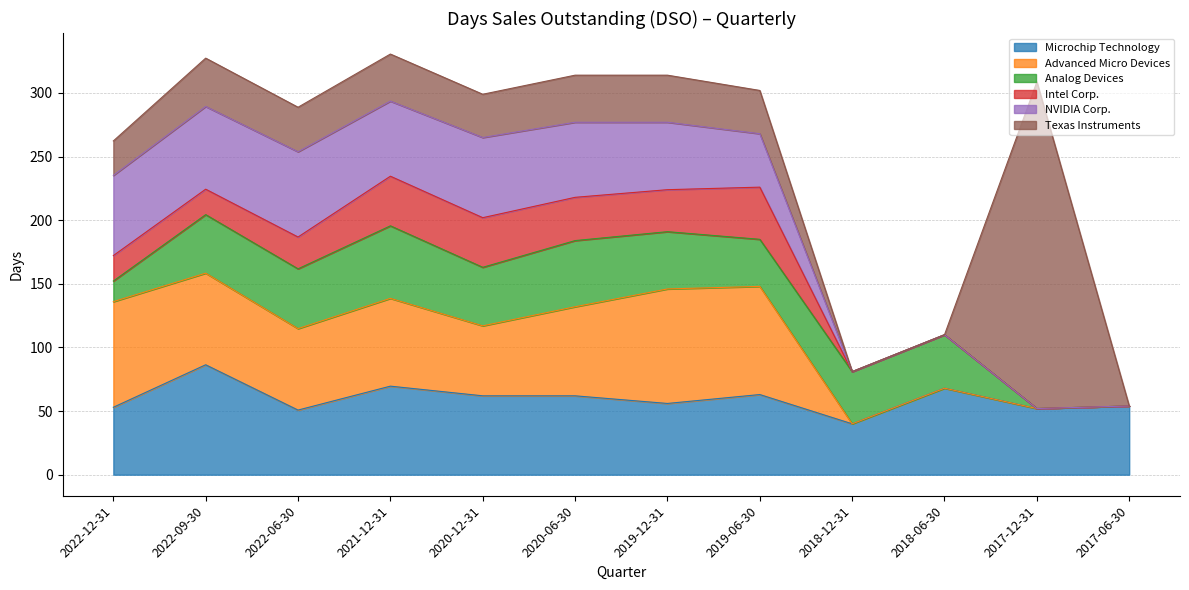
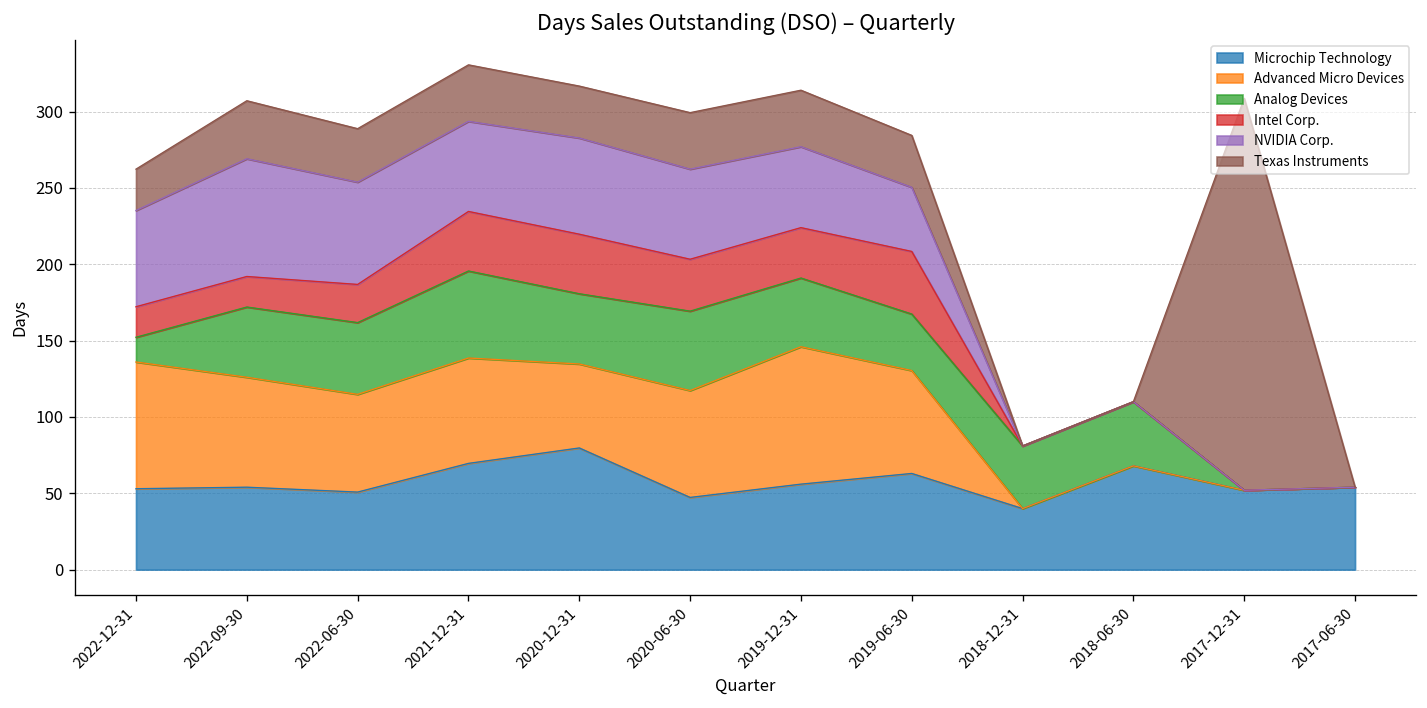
Microchip Technology, 2022-09-30: 86 -> 54
NVIDIA Corp., 2022-09-30: 65 -> 77
Microchip Technology, 2020-12-31: 62 -> 80
Microchip Technology, 2020-06-30: 62 -> 47
Advanced Micro Devices, 2019-06-30: 85 -> 67
